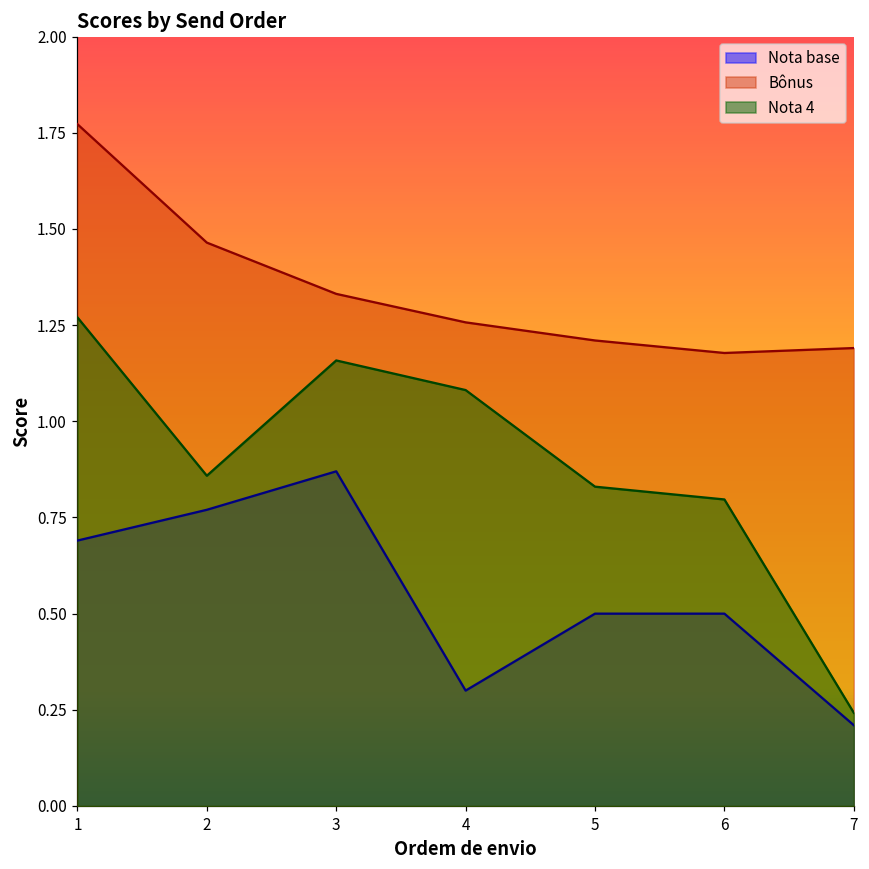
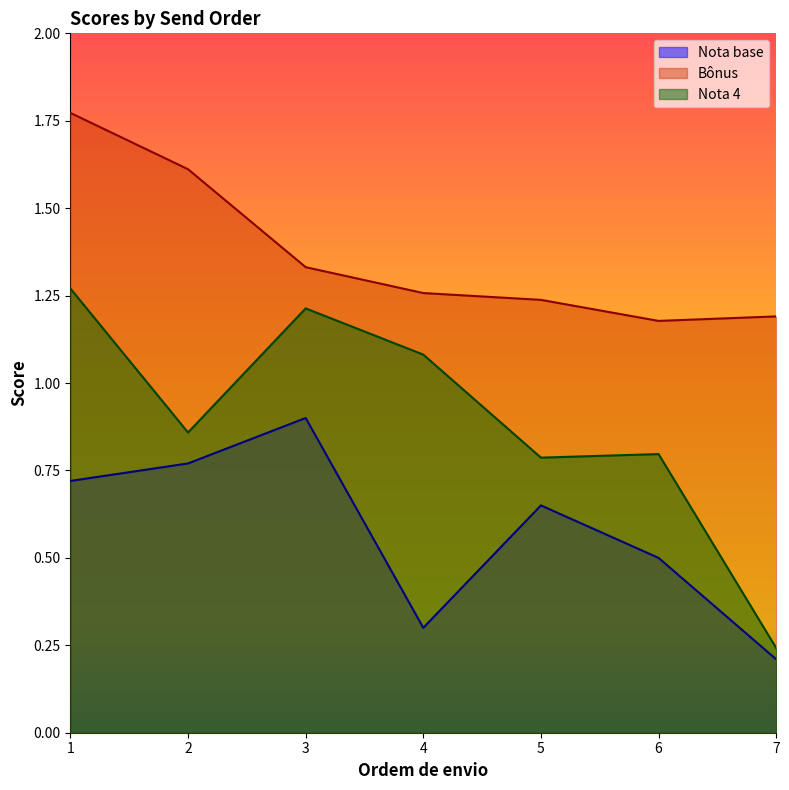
Nota base, 1: 0.69 -> 0.72
Bônus, 2: 1.46 -> 1.61
Nota base, 3: 0.87 -> 0.90
Nota 4, 3: 1.16 -> 1.21
Nota base, 5: 0.50 -> 0.65
Bônus, 5: 1.21 -> 1.24
Nota 4, 5: 0.83 -> 0.79
